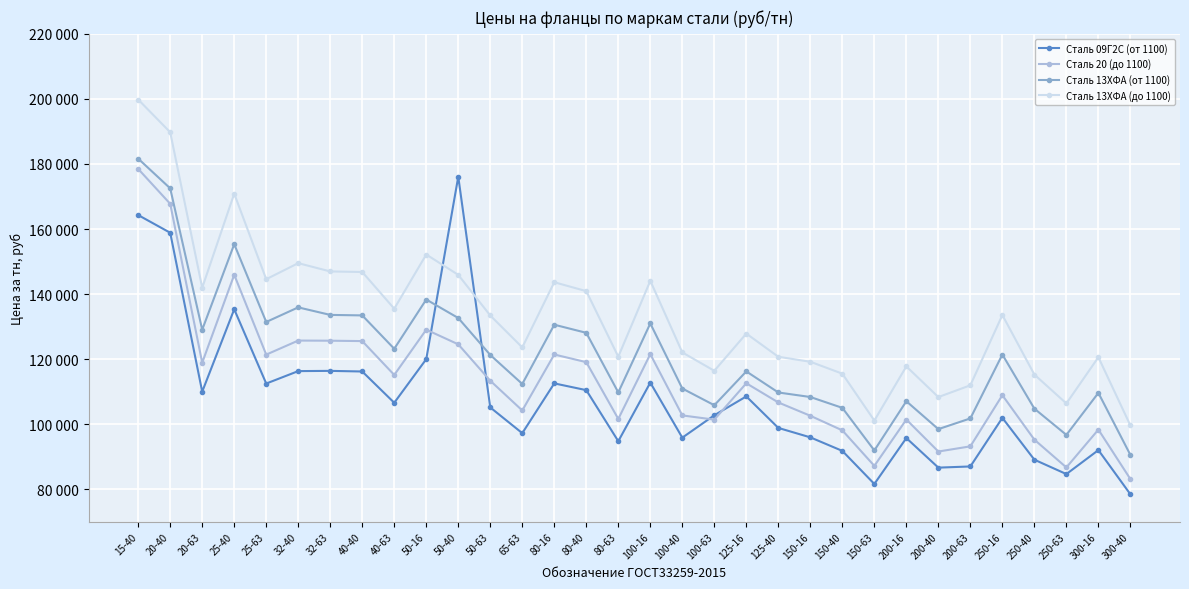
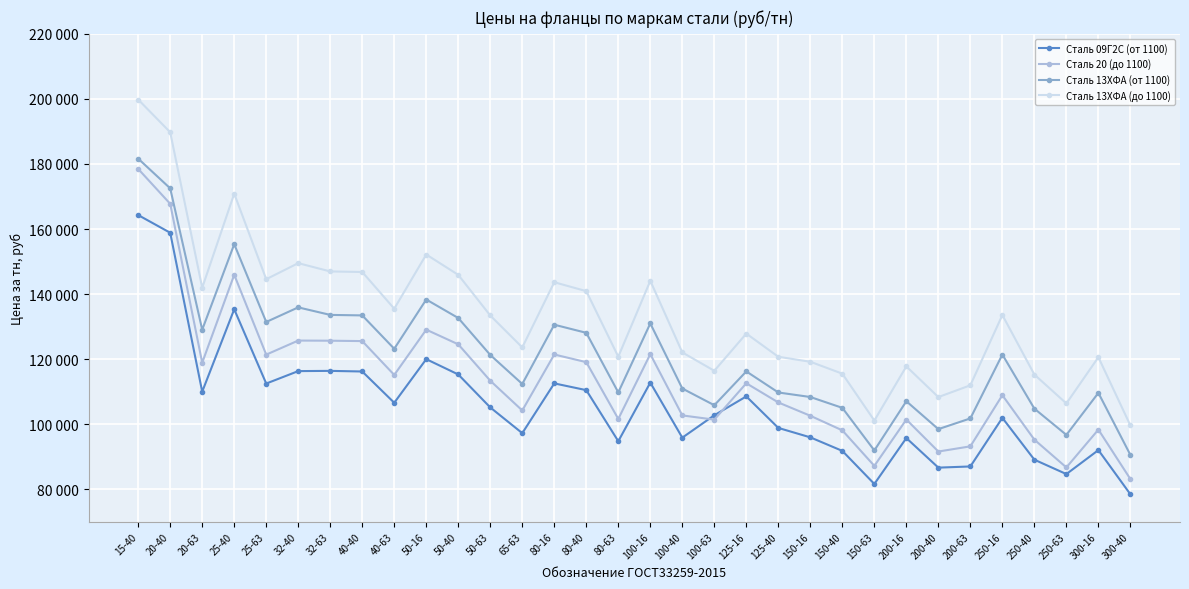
Сталь 09Г2С (от 1100), 50-40: 176000 -> 115000
